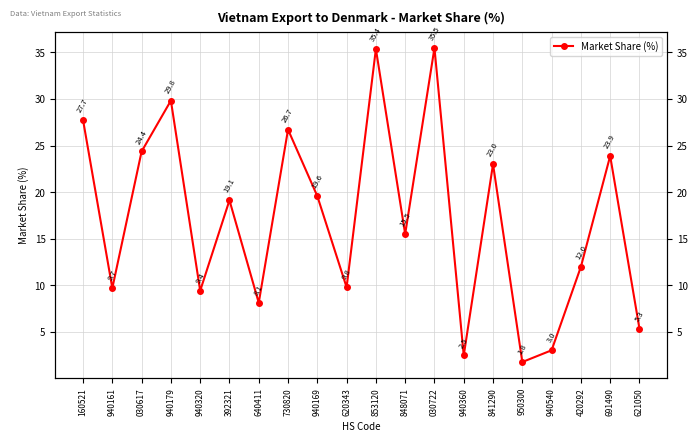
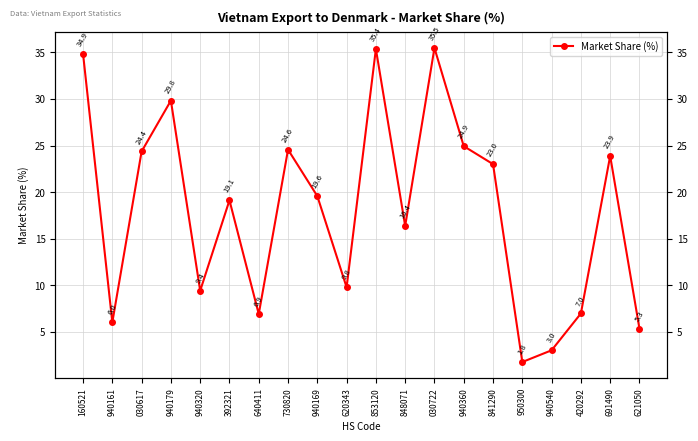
160521: 27.7 -> 34.9
940161: 9.7 -> 6.0
640411: 8.1 -> 6.9
730820: 26.7 -> 24.6
848071: 15.5 -> 16.4
940360: 2.5 -> 24.9
420292: 12.0 -> 7.0
